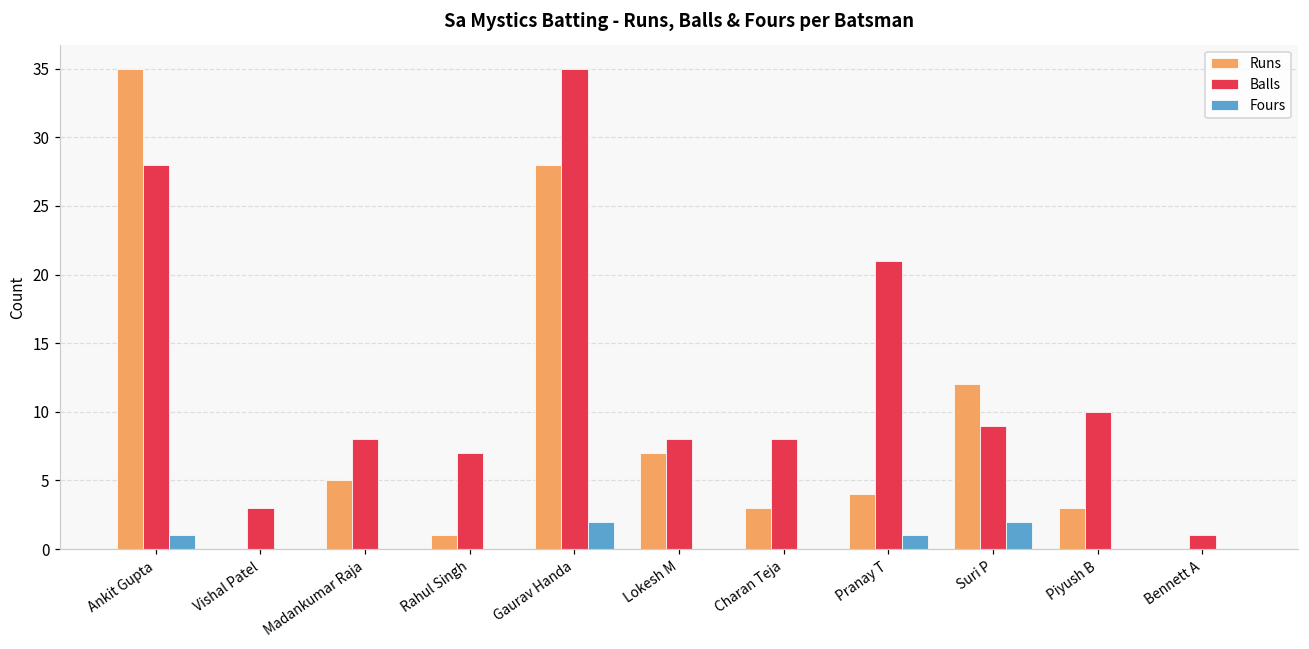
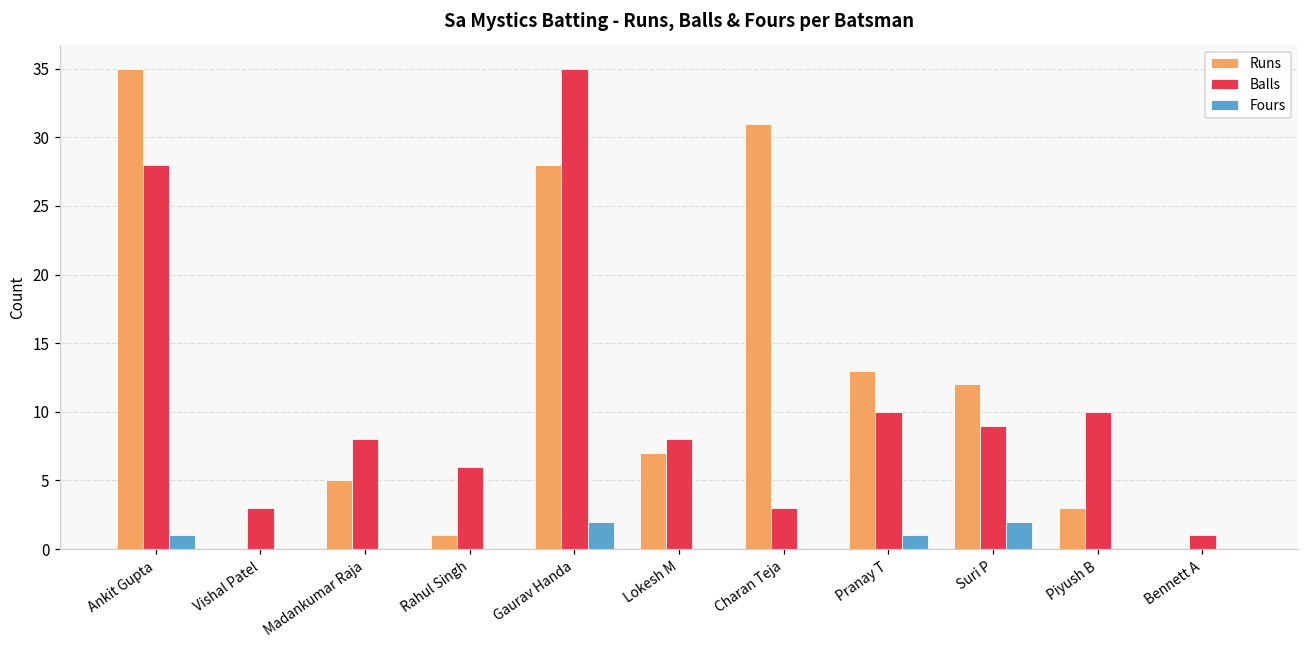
Balls, Rahul Singh: 7 -> 6
Runs, Charan Teja: 3 -> 31
Balls, Charan Teja: 8 -> 3
Runs, Pranay T: 4 -> 13
Balls, Pranay T: 21 -> 10
